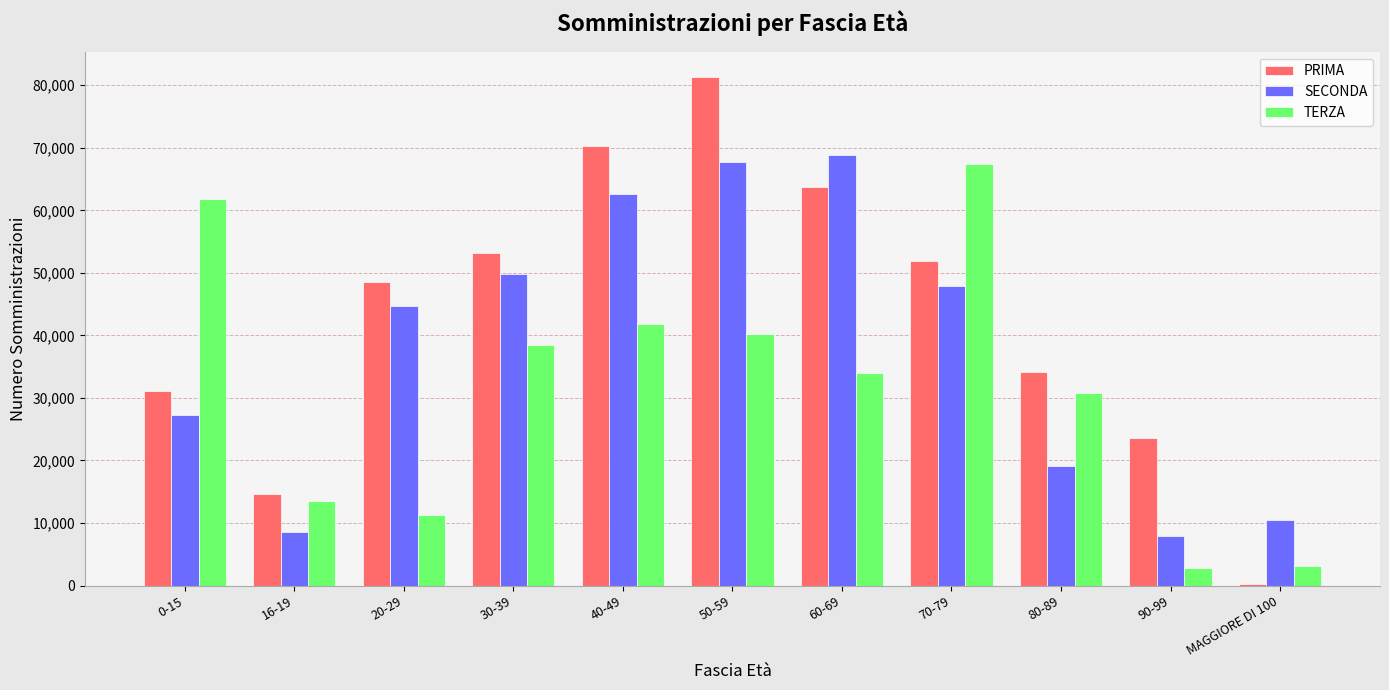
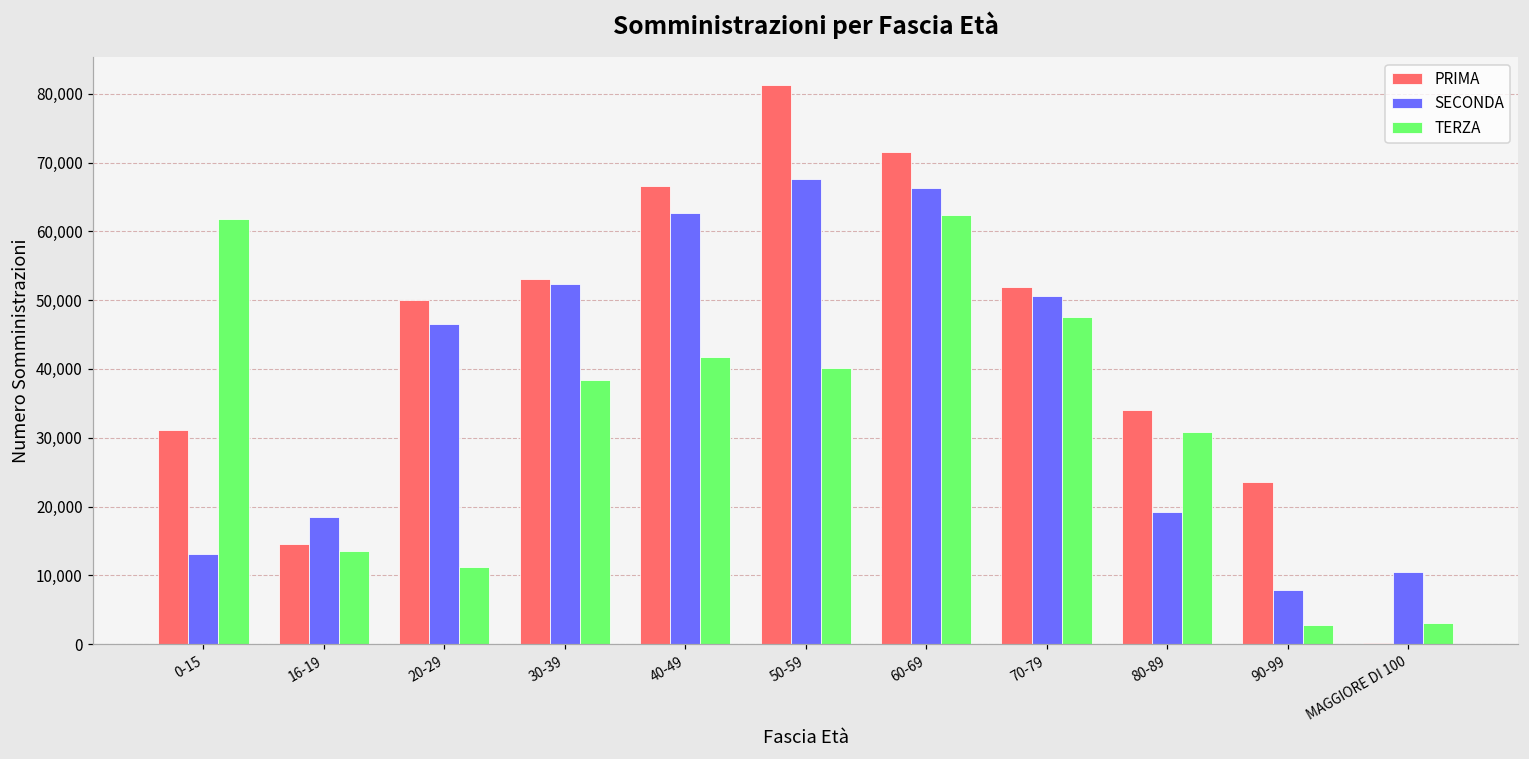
SECONDA, 0-15: 27,000 -> 13,000
SECONDA, 16-19: 9,000 -> 18,000
PRIMA, 20-29: 49,000 -> 50,000
SECONDA, 20-29: 45,000 -> 47,000
SECONDA, 30-39: 50,000 -> 52,000
PRIMA, 40-49: 70,000 -> 67,000
PRIMA, 60-69: 64,000 -> 71,000
SECONDA, 60-69: 69,000 -> 66,000
TERZA, 60-69: 34,000 -> 62,000
SECONDA, 70-79: 48,000 -> 51,000
TERZA, 70-79: 67,000 -> 48,000
